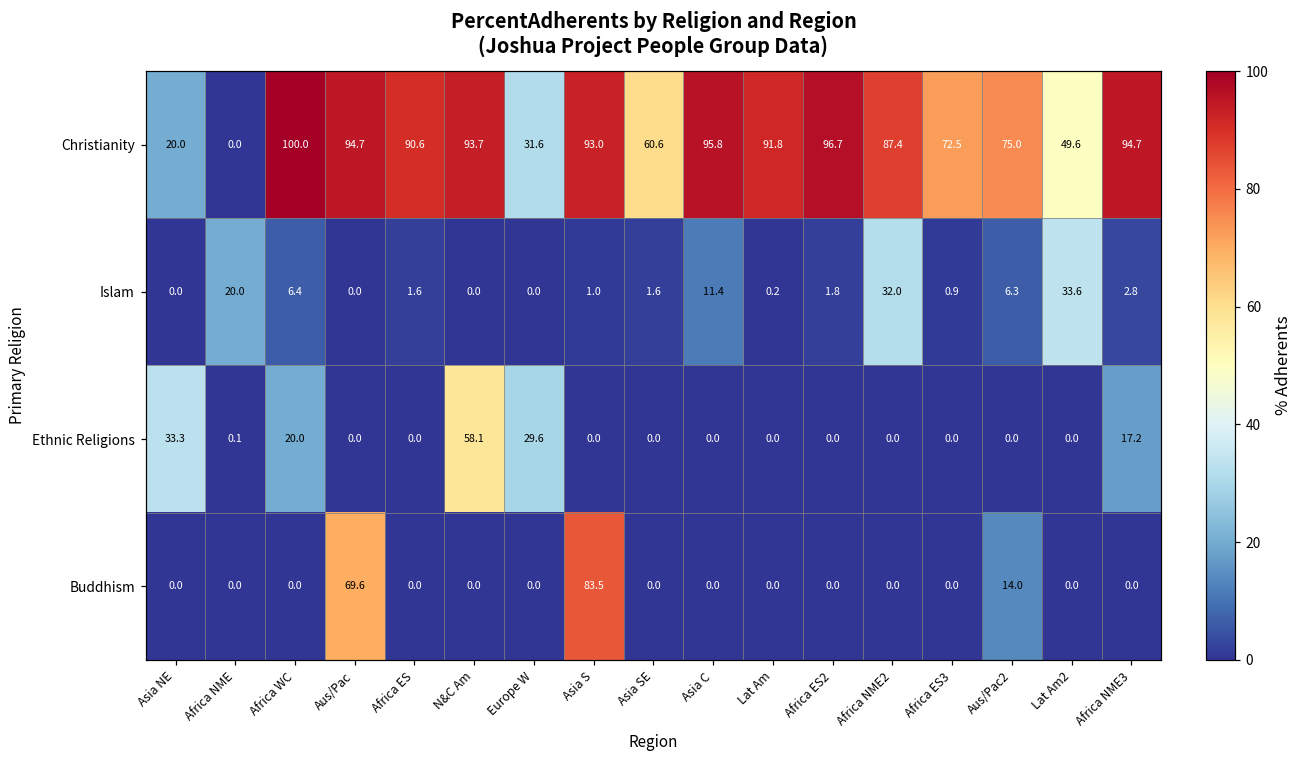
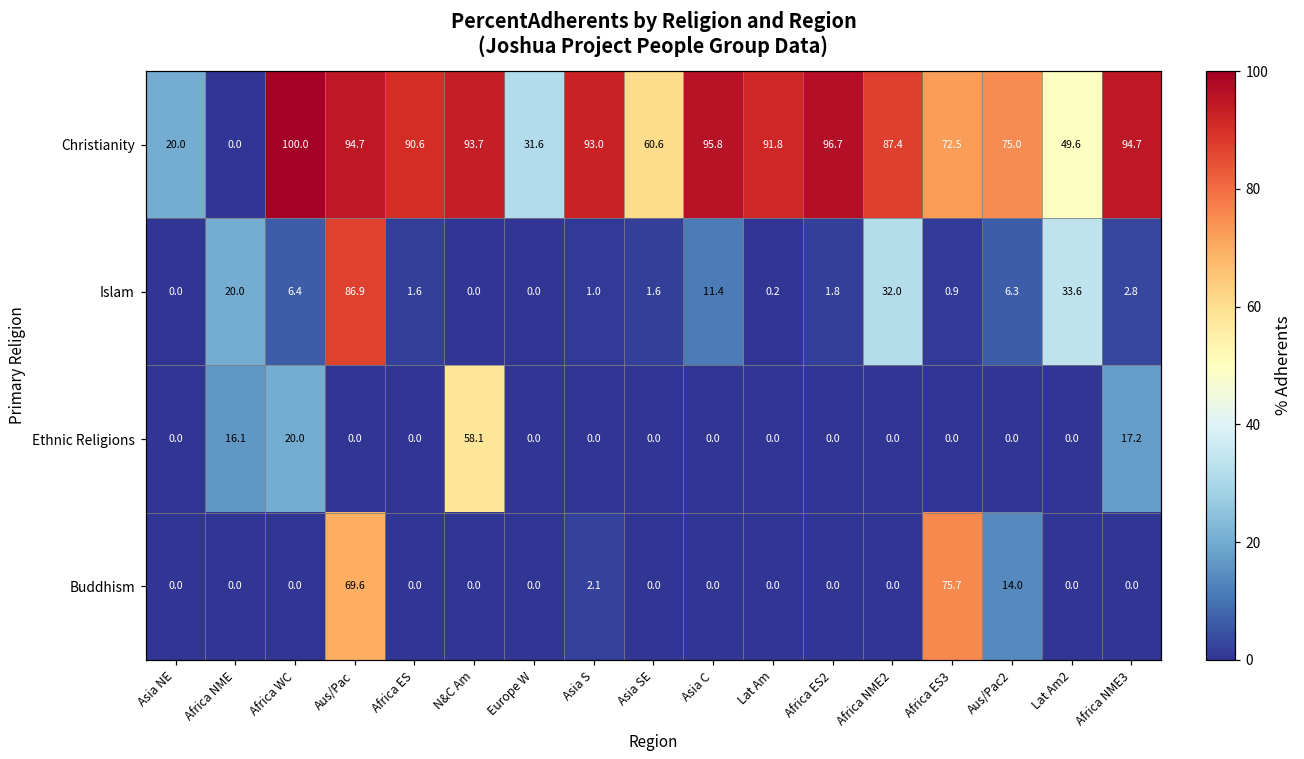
Islam, Aus/Pac: 0.0 -> 86.9
Ethnic Religions, Asia NE: 33.3 -> 0.0
Ethnic Religions, Africa NME: 0.1 -> 16.1
Ethnic Religions, Europe W: 29.6 -> 0.0
Buddhism, Asia S: 83.5 -> 2.1
Buddhism, Africa ES3: 0.0 -> 75.7
